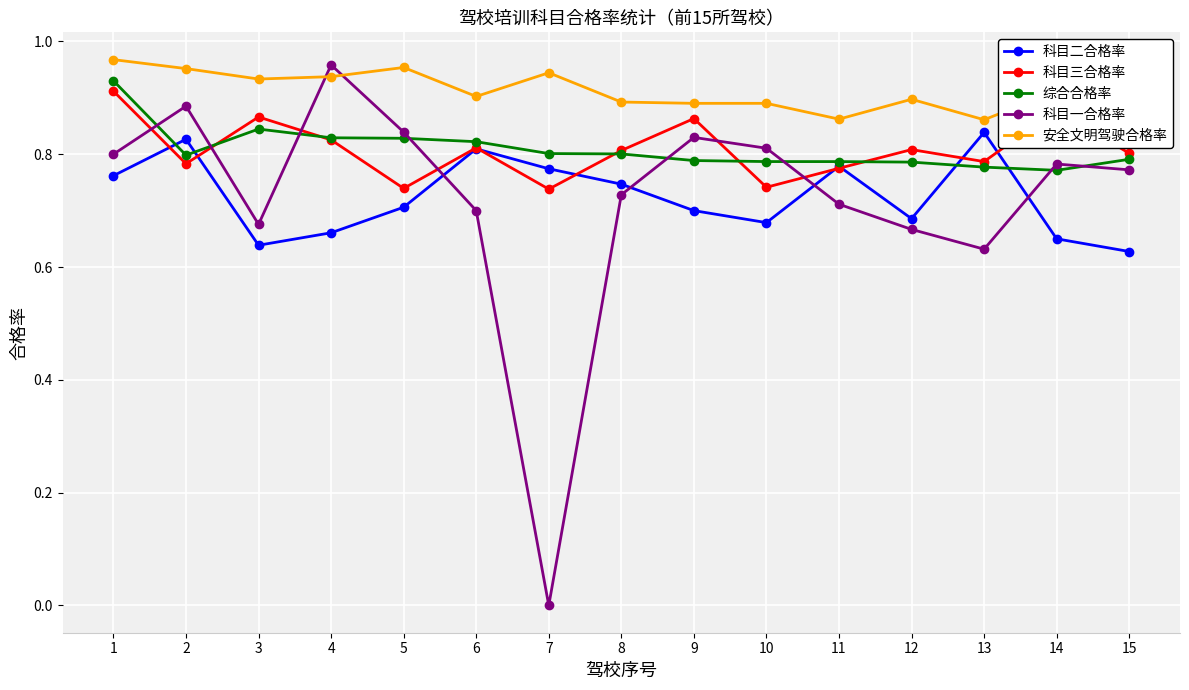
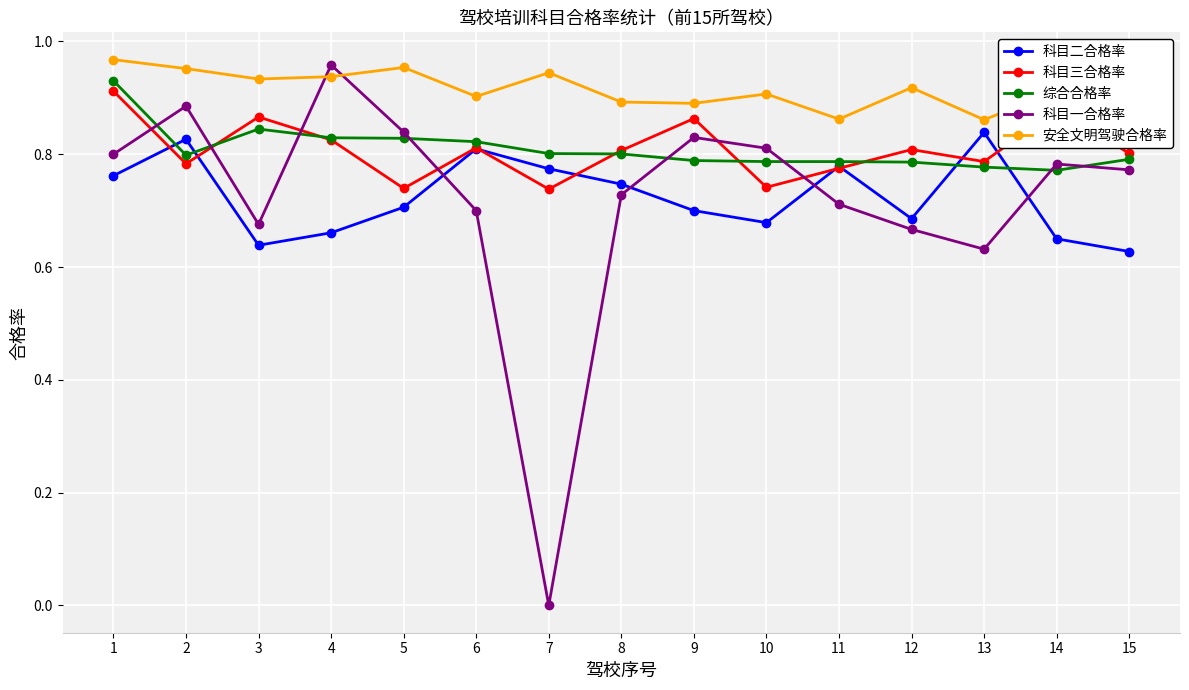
安全文明驾驶合格率, 10: 0.89 -> 0.91
安全文明驾驶合格率, 12: 0.90 -> 0.92
